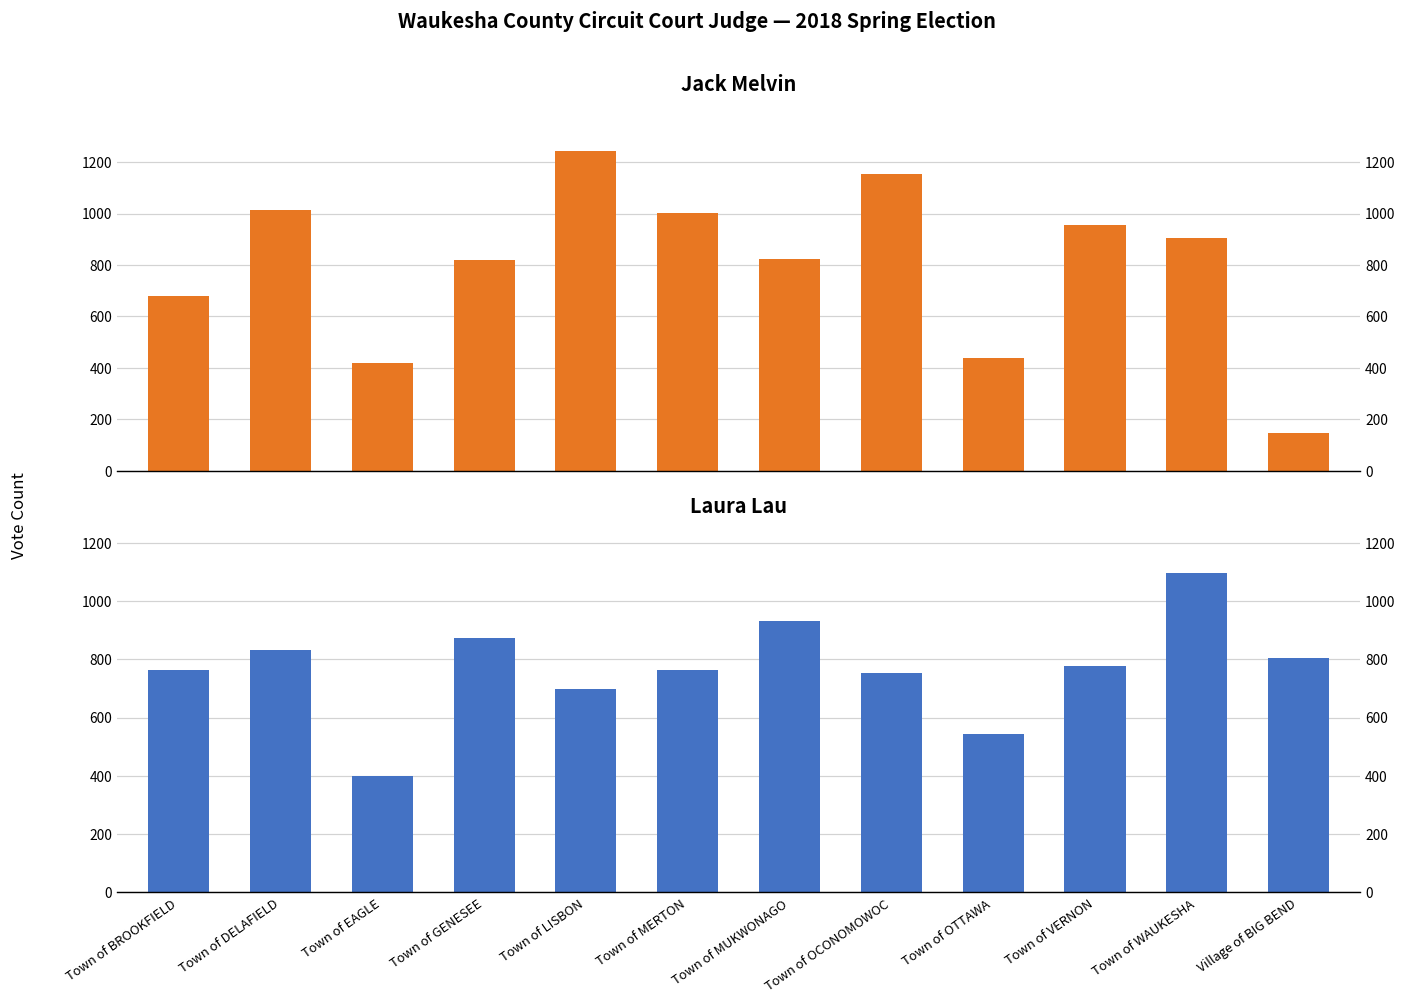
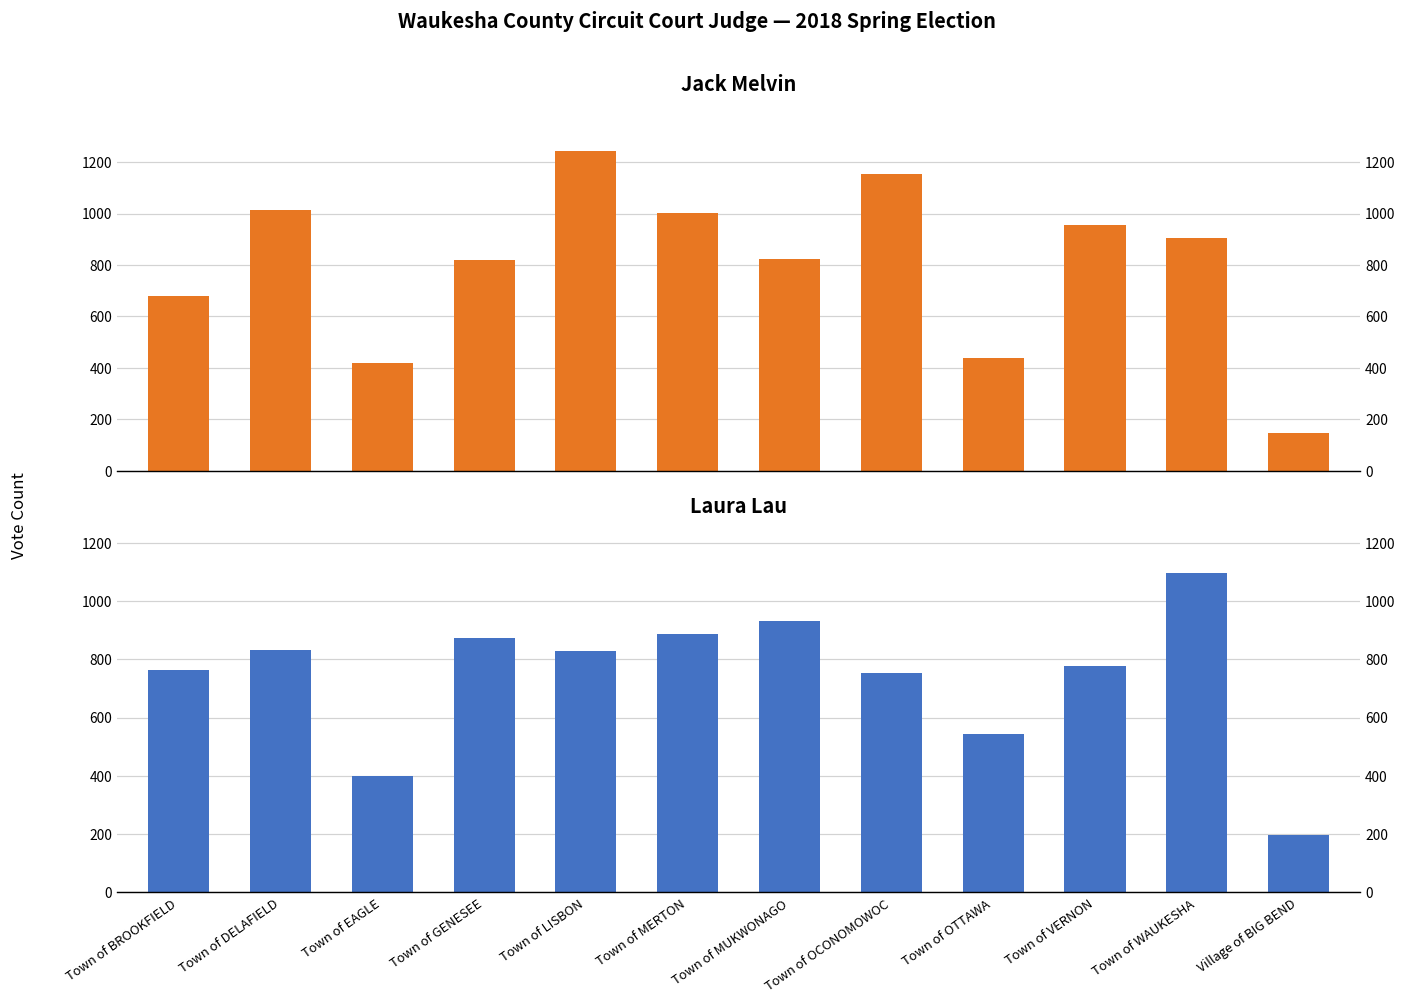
Laura Lau, Town of LISBON: 700 -> 830
Laura Lau, Town of MERTON: 760 -> 890
Laura Lau, Village of BIG BEND: 810 -> 200
